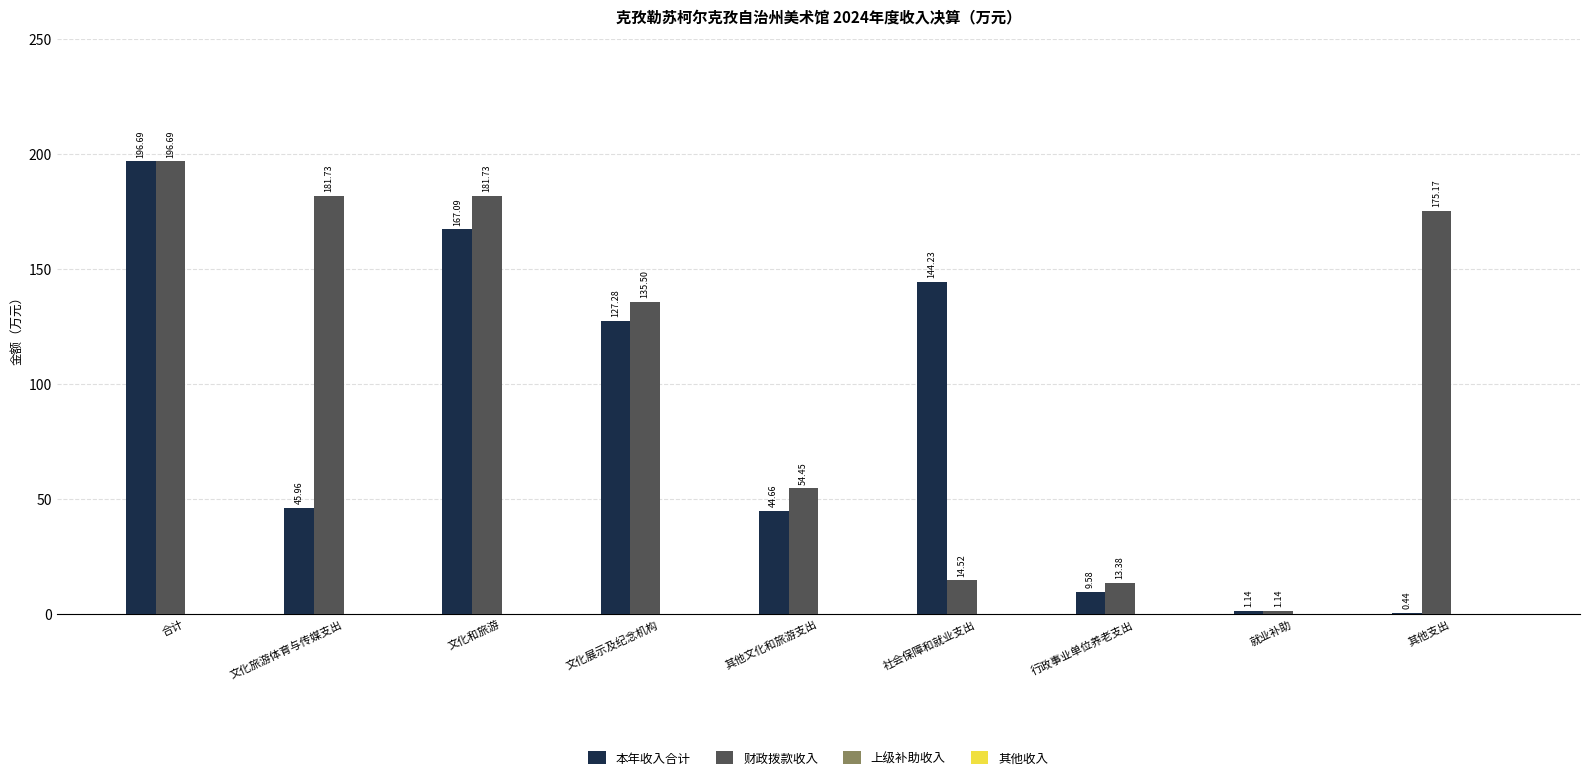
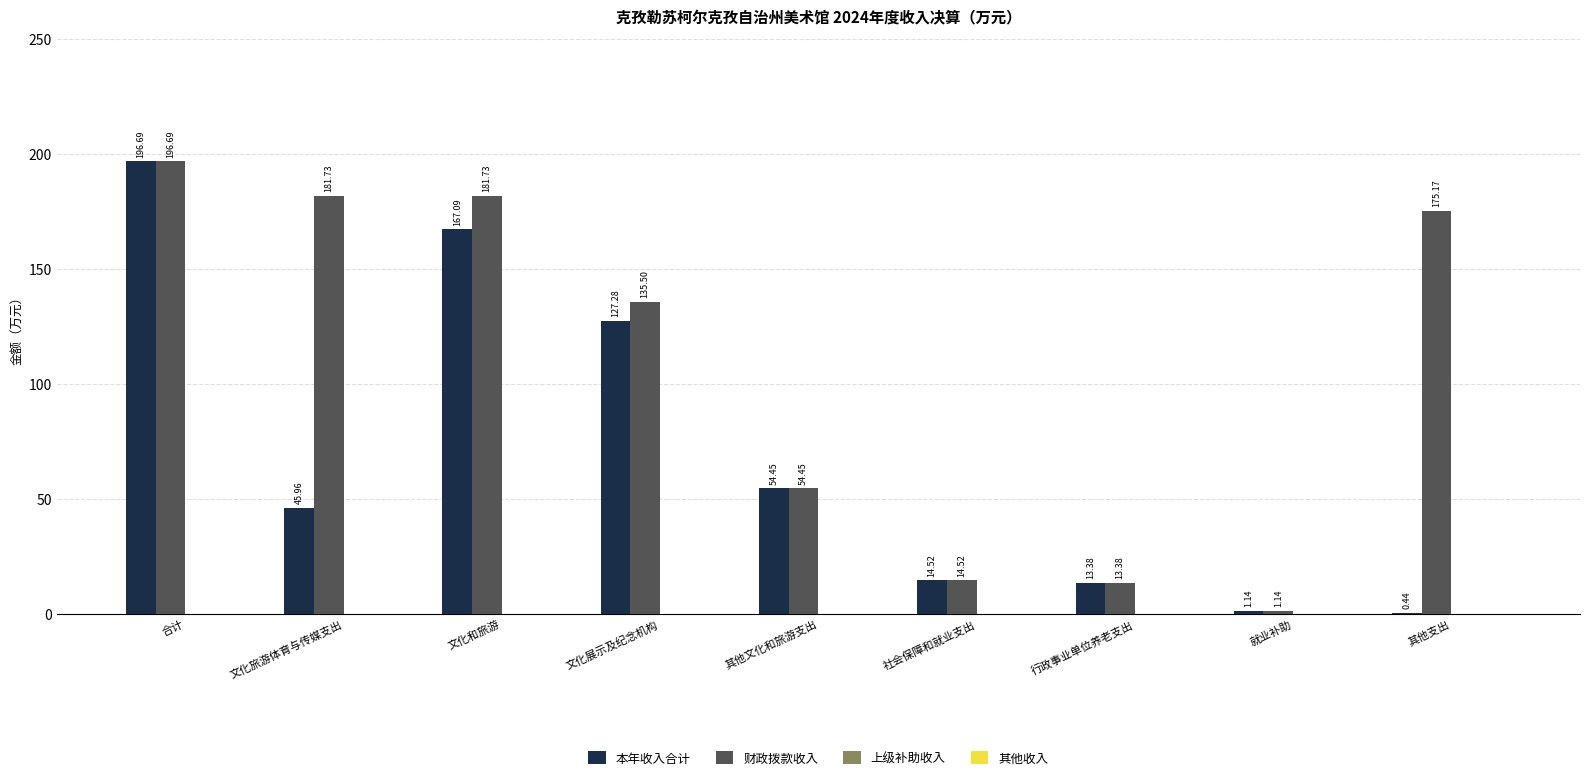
本年收入合计, 其他文化和旅游支出: 44.66 -> 54.45
本年收入合计, 社会保障和就业支出: 144.23 -> 14.52
本年收入合计, 行政事业单位养老支出: 9.58 -> 13.38
